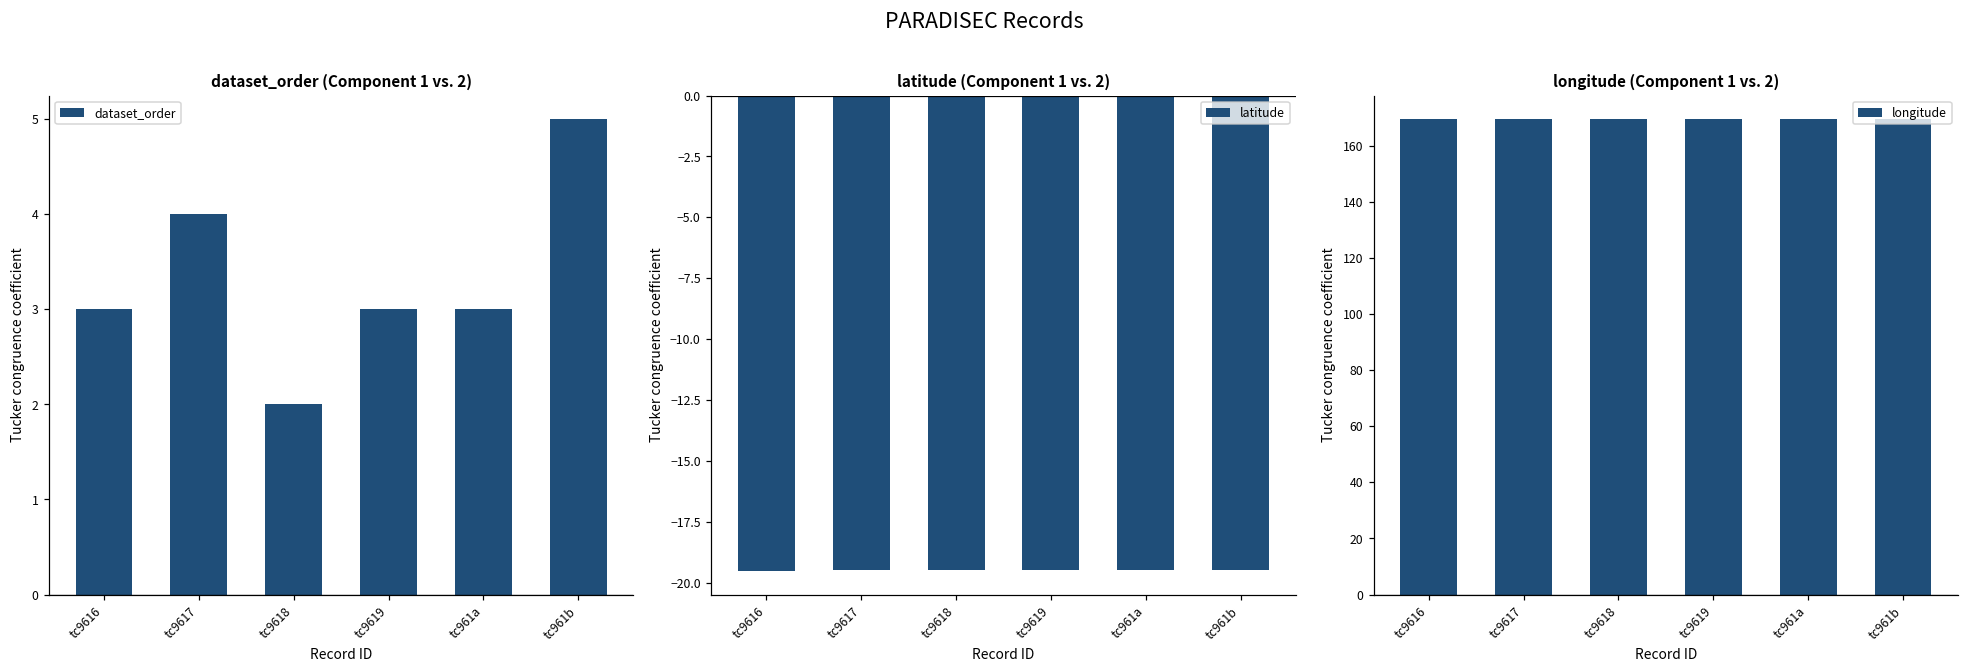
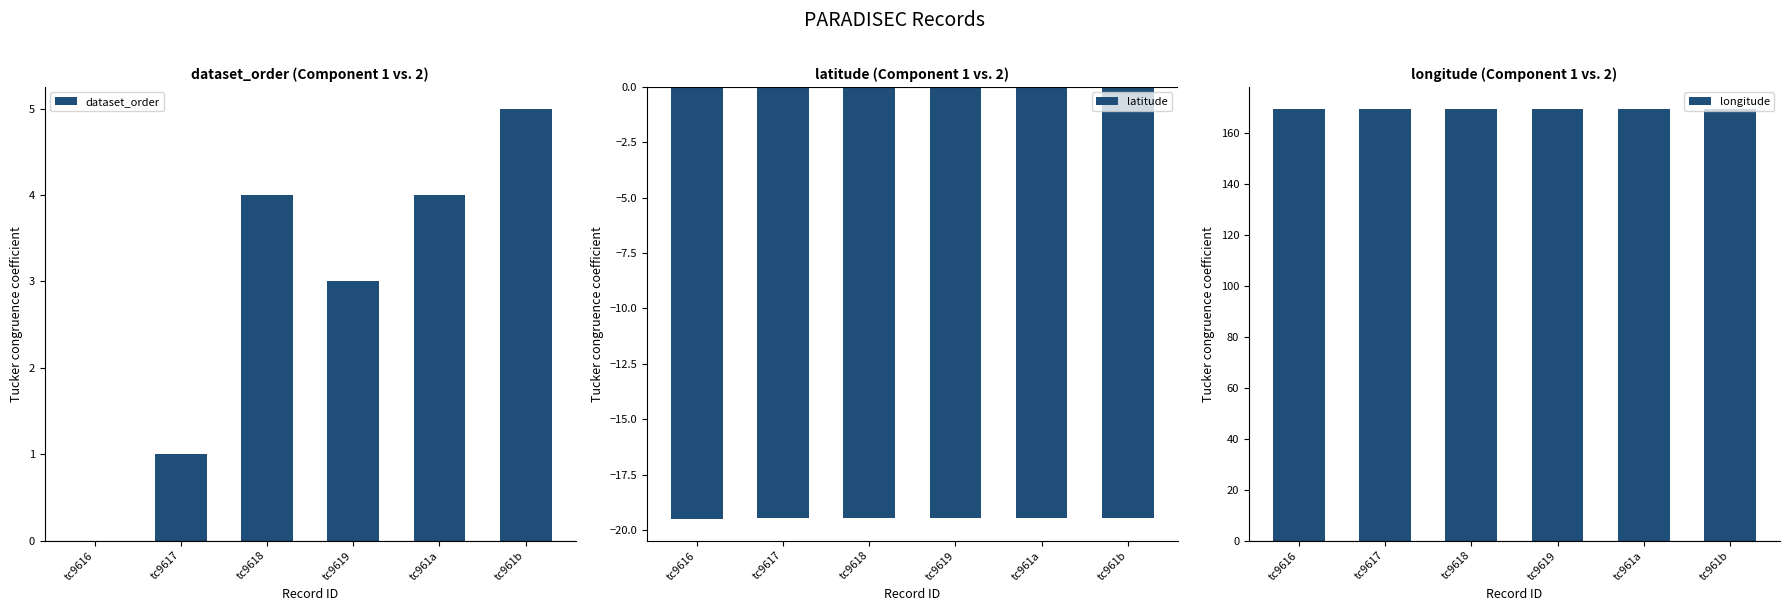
dataset_order (Component 1 vs. 2), tc9616: 3 -> 0
dataset_order (Component 1 vs. 2), tc9617: 4 -> 1
dataset_order (Component 1 vs. 2), tc9618: 2 -> 4
dataset_order (Component 1 vs. 2), tc961a: 3 -> 4
